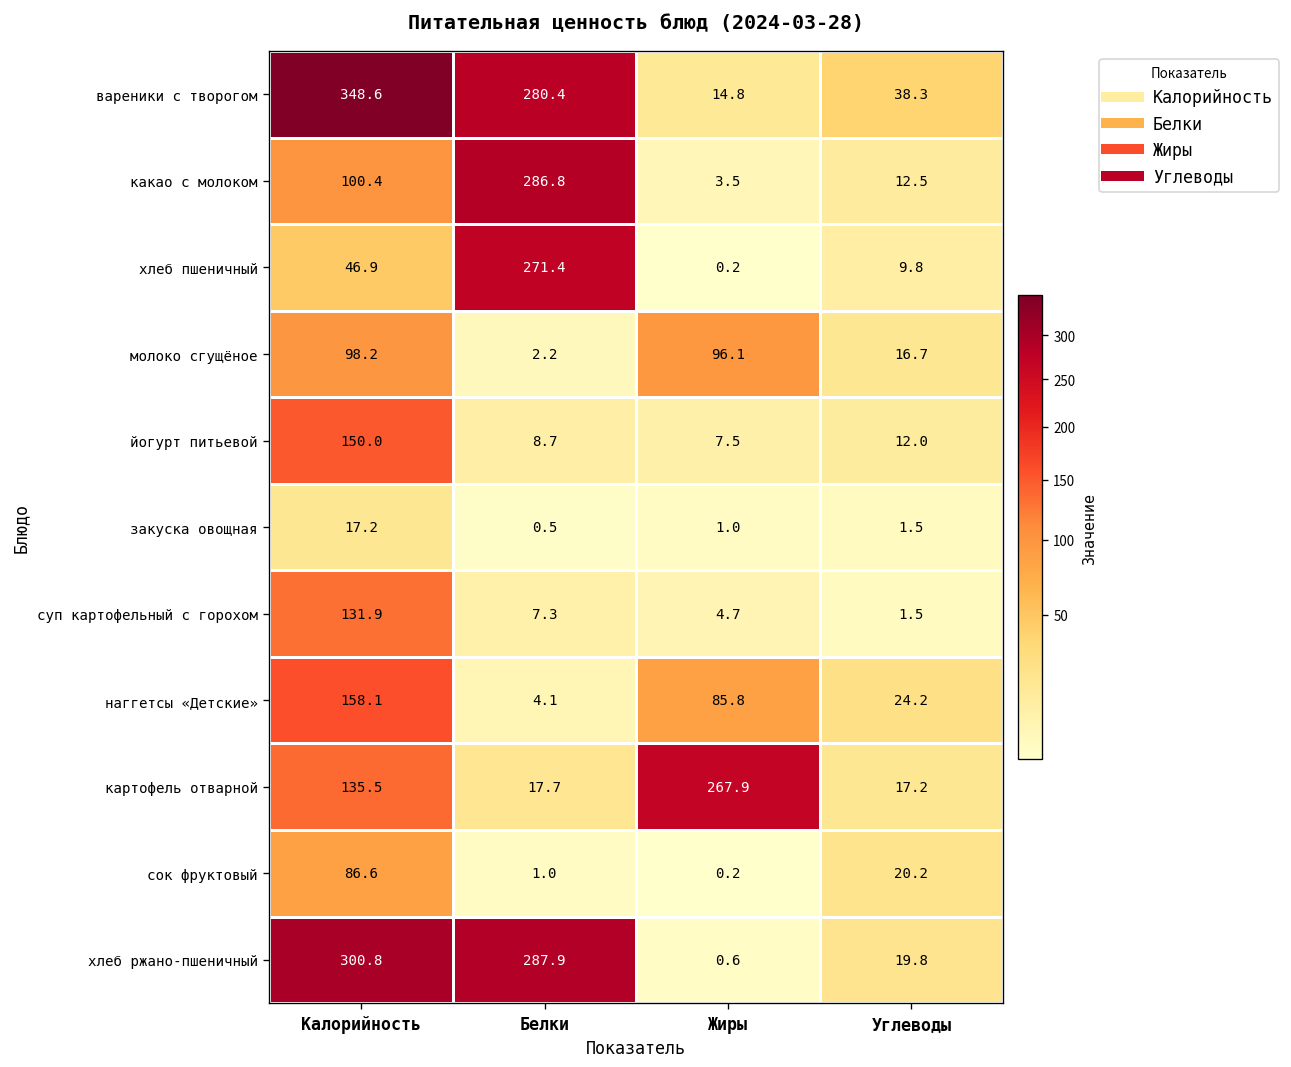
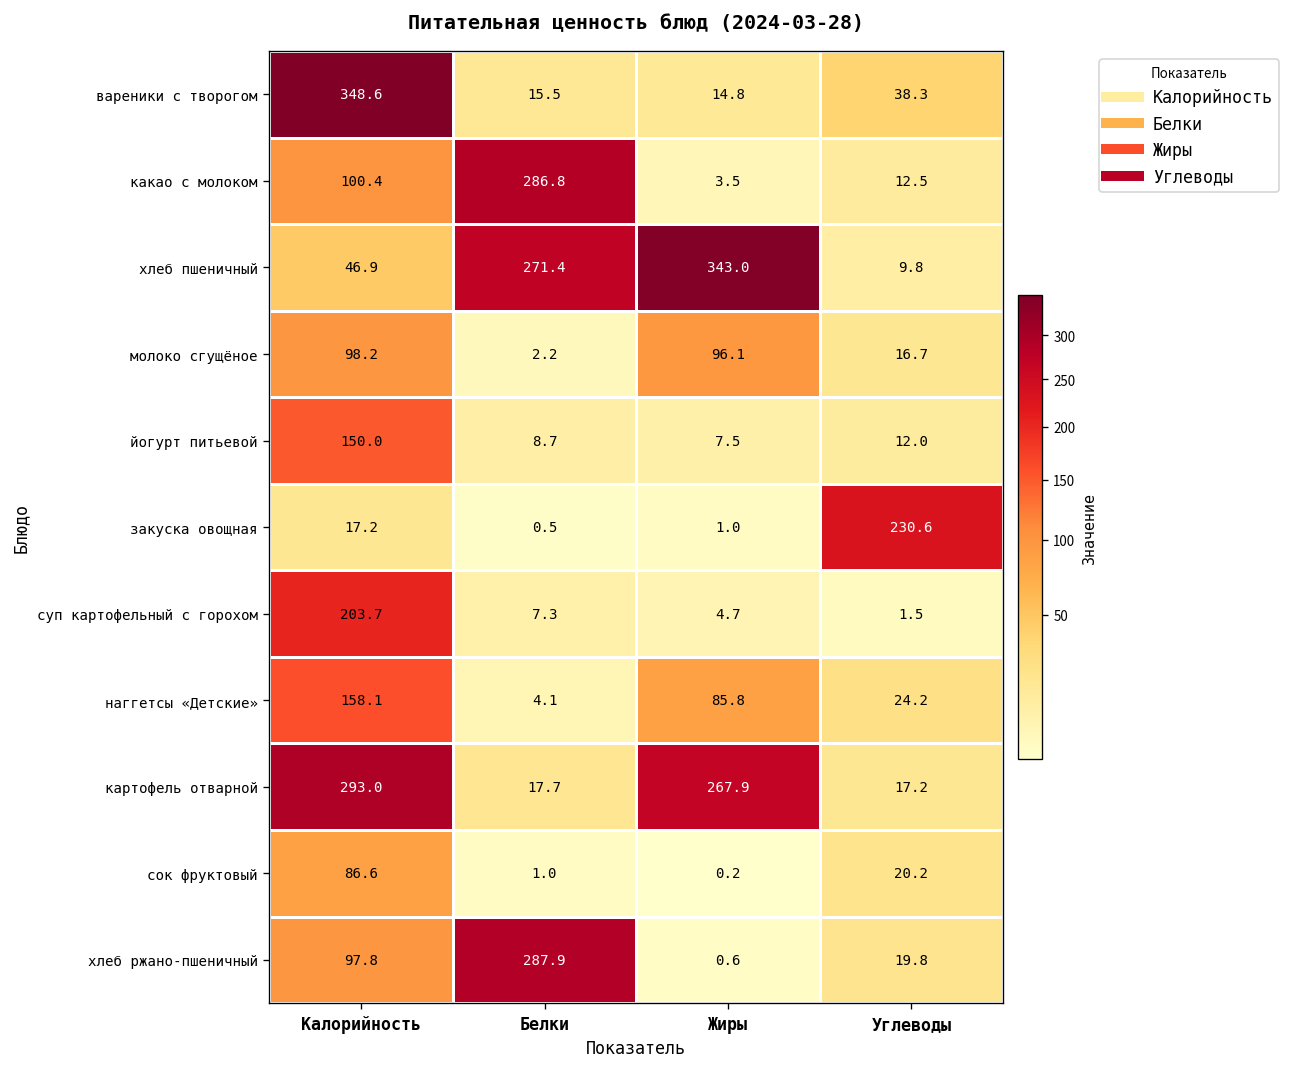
вареники с творогом, Белки: 280.4 -> 15.5
хлеб пшеничный, Жиры: 0.2 -> 343.0
закуска овощная, Углеводы: 1.5 -> 230.6
суп картофельный с горохом, Калорийность: 131.9 -> 203.7
картофель отварной, Калорийность: 135.5 -> 293.0
хлеб ржано-пшеничный, Калорийность: 300.8 -> 97.8
